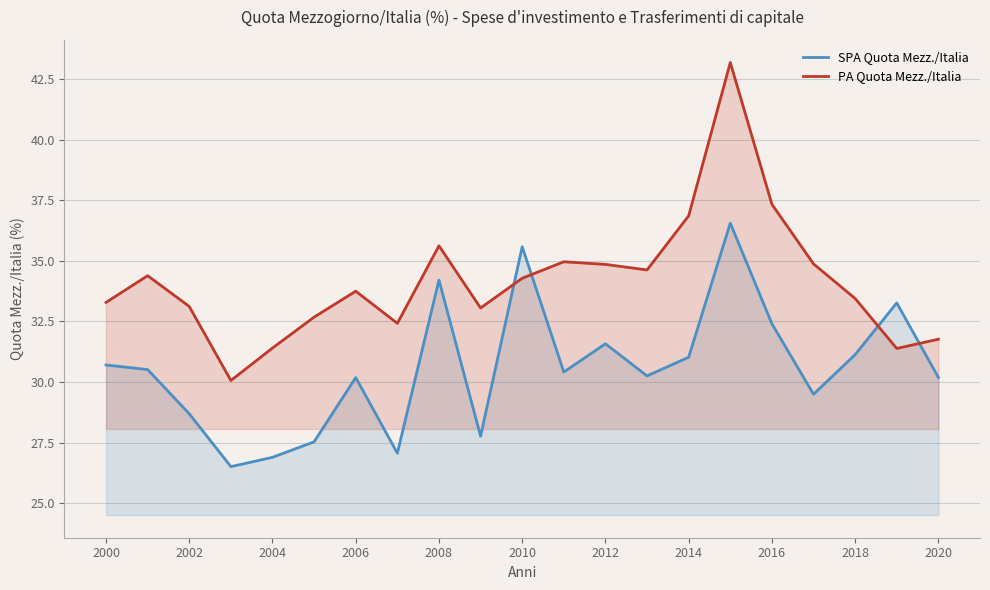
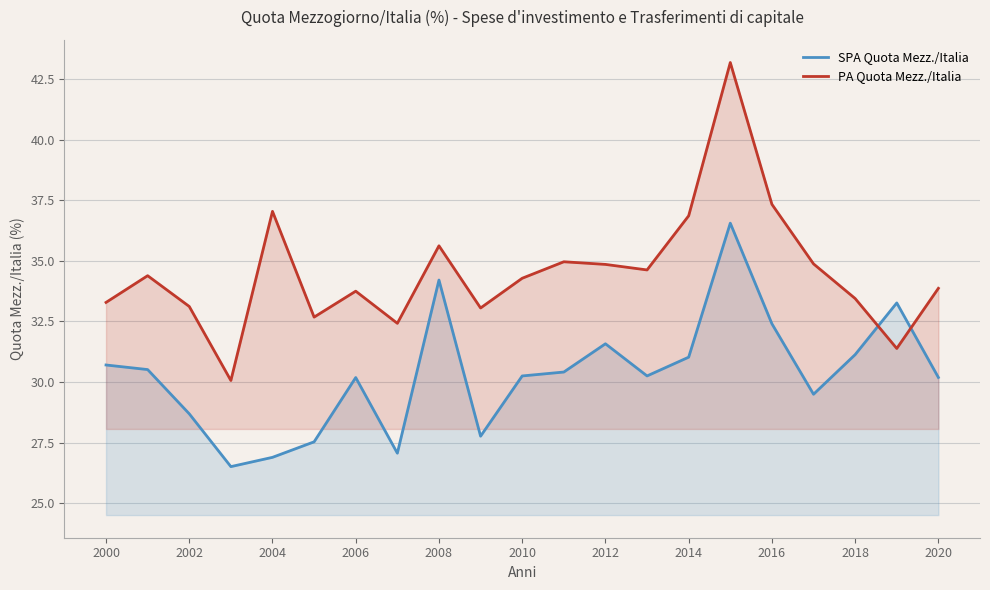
PA Quota Mezz./Italia, 2004: 31.4 -> 37.0
SPA Quota Mezz./Italia, 2010: 35.6 -> 30.2
PA Quota Mezz./Italia, 2020: 31.8 -> 33.9
